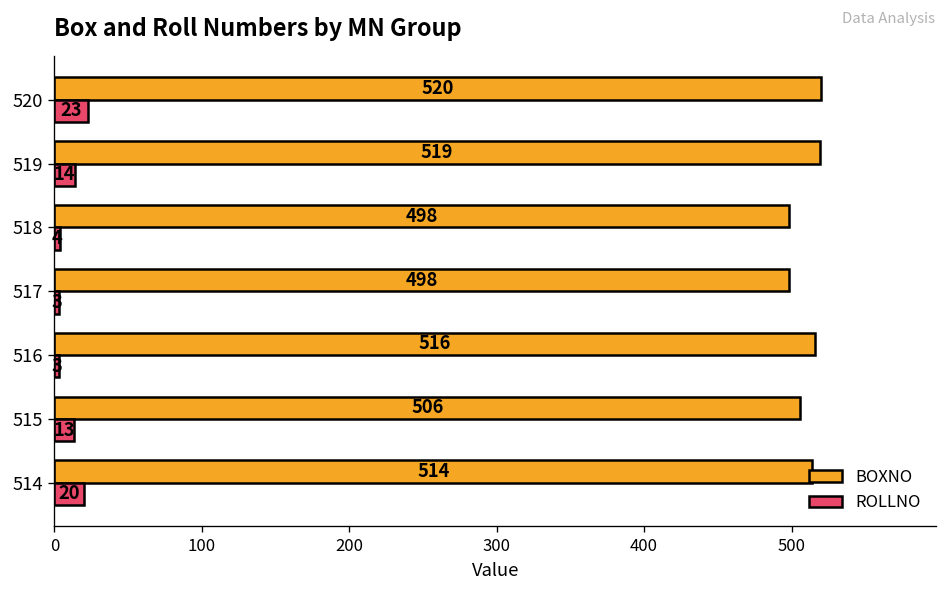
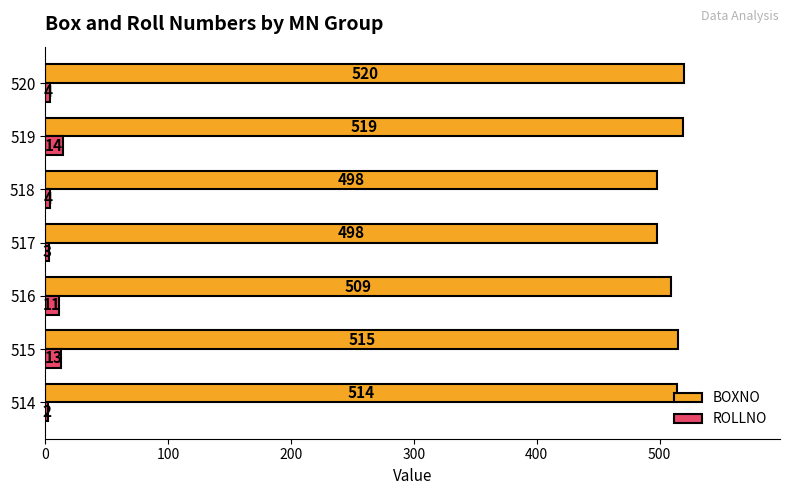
ROLLNO, 520: 23 -> 4
BOXNO, 516: 516 -> 509
ROLLNO, 516: 3 -> 11
BOXNO, 515: 506 -> 515
ROLLNO, 514: 20 -> 2
